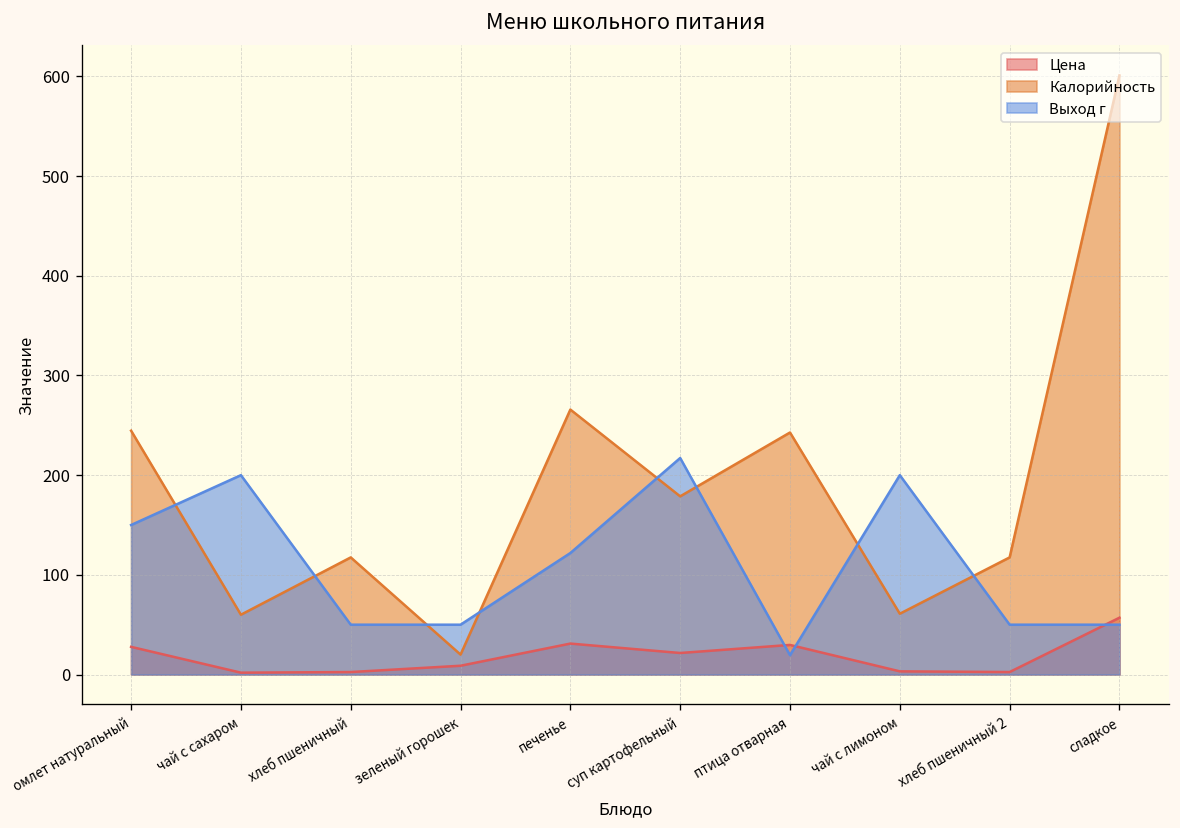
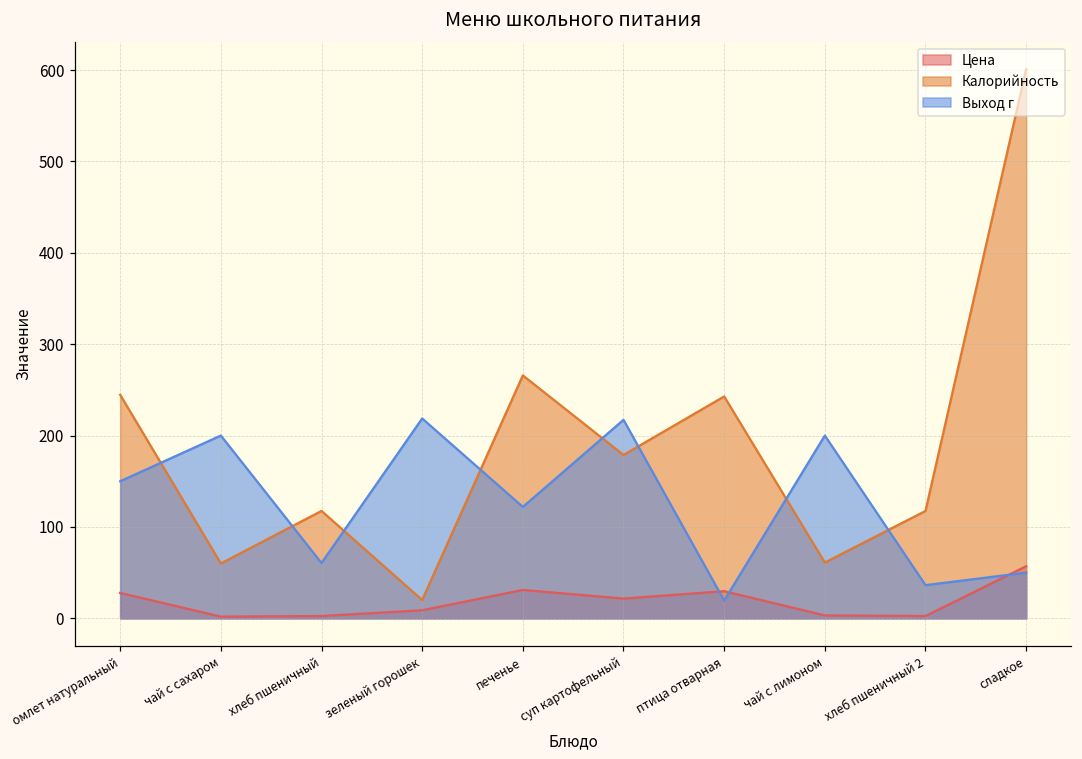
Выход г, хлеб пшеничный: 50 -> 60
Выход г, зеленый горошек: 50 -> 220
Выход г, хлеб пшеничный 2: 50 -> 40
